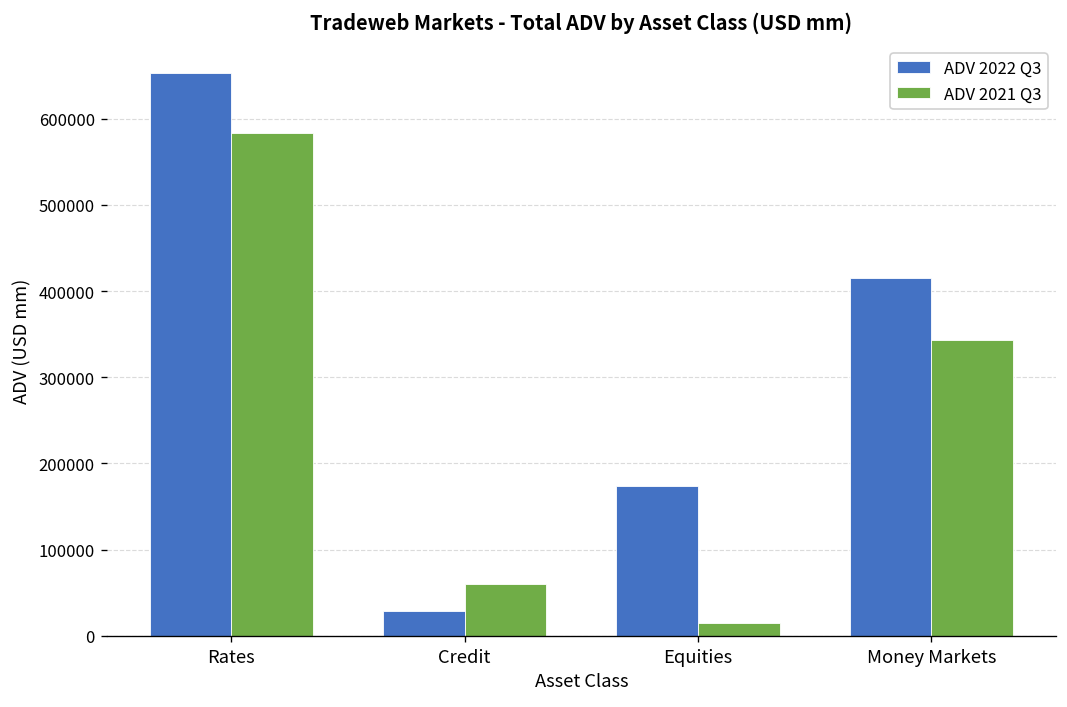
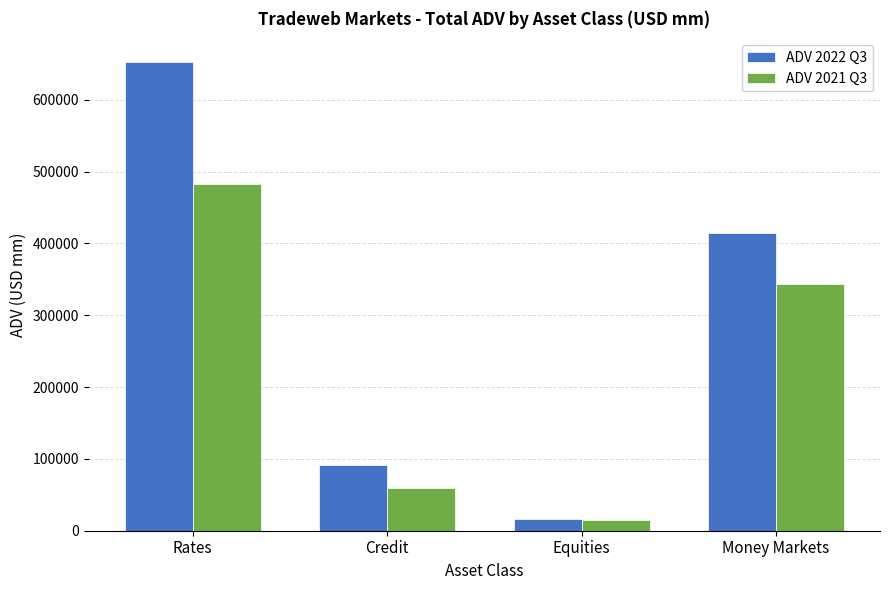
ADV 2021 Q3, Rates: 580000 -> 480000
ADV 2022 Q3, Credit: 30000 -> 90000
ADV 2022 Q3, Equities: 170000 -> 20000
